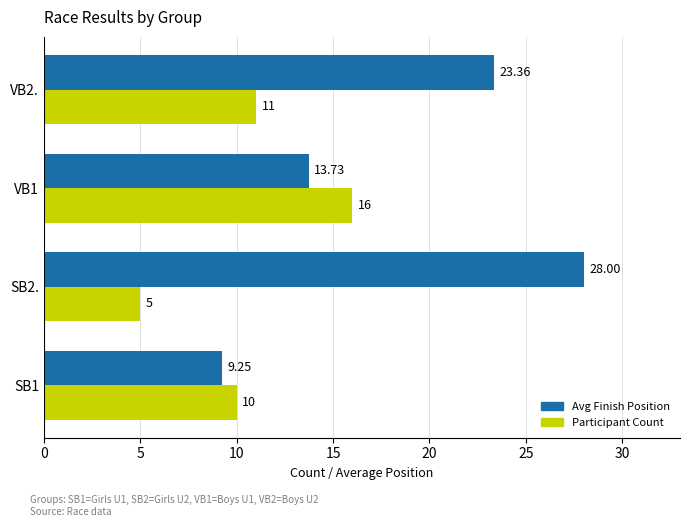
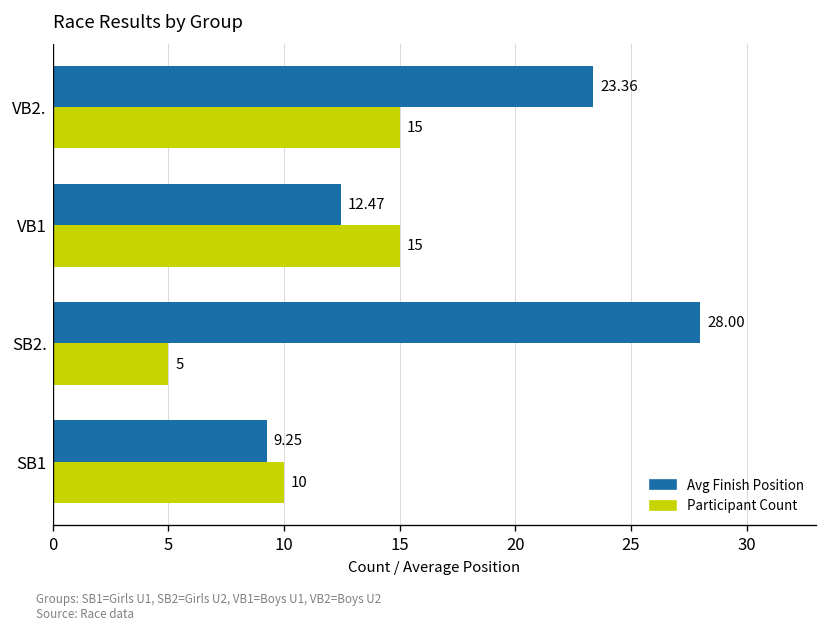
Participant Count, VB2.: 11 -> 15
Avg Finish Position, VB1: 13.73 -> 12.47
Participant Count, VB1: 16 -> 15
